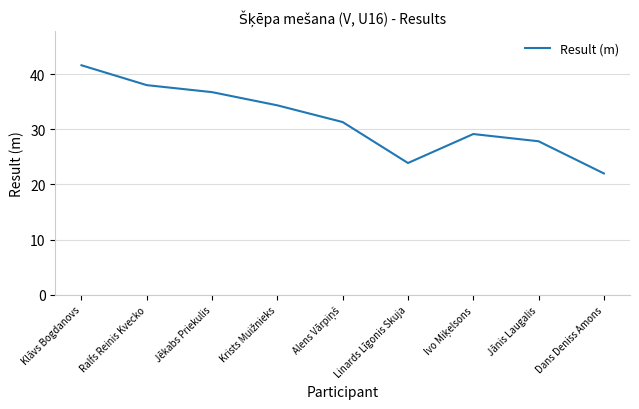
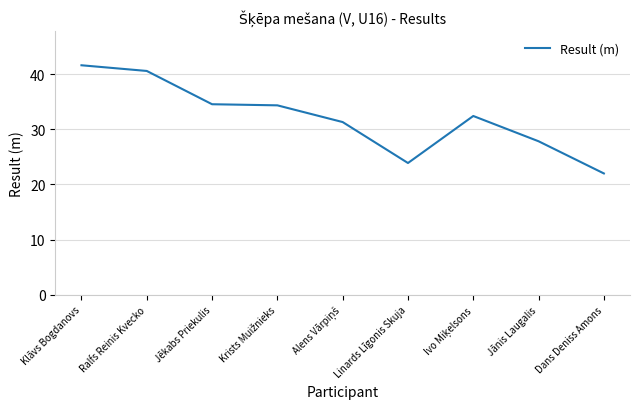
Ralfs Reinis Kvecko: 38 -> 41
Jēkabs Priekulis: 37 -> 35
Ivo Miķelsons: 29 -> 32
